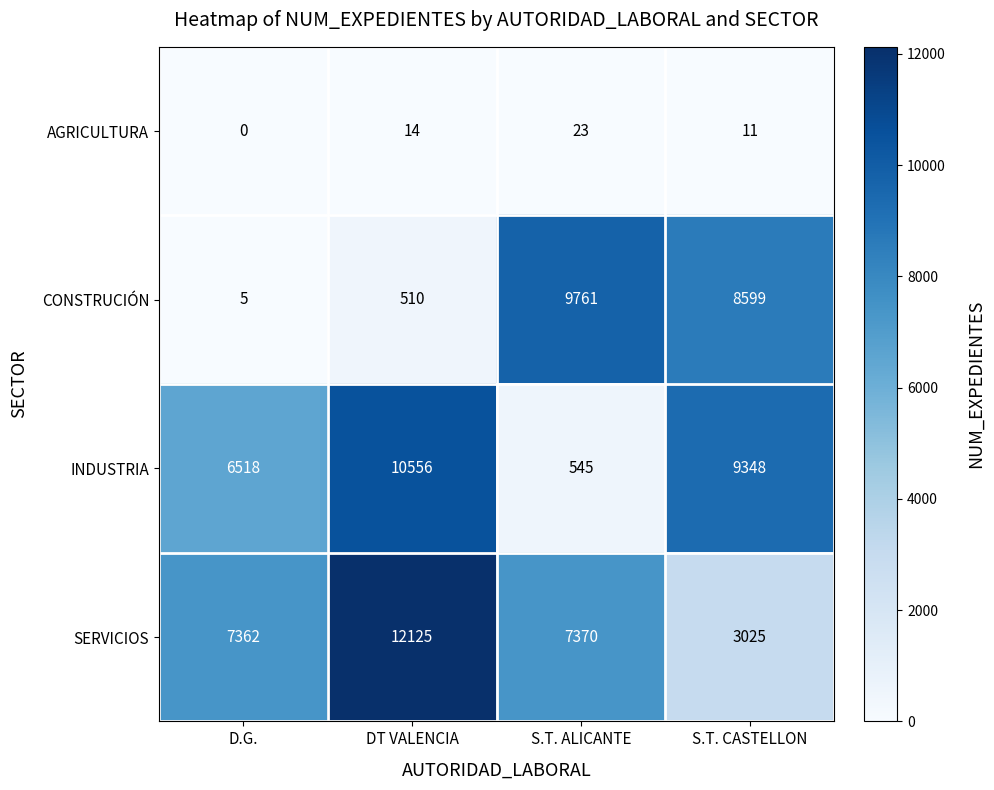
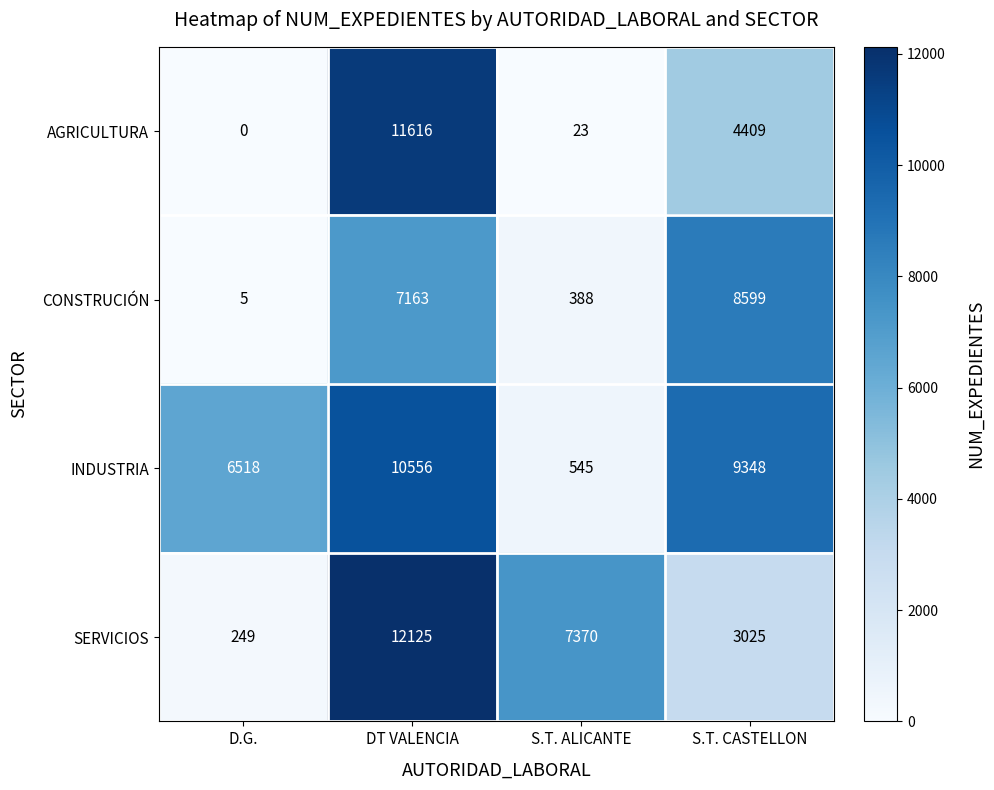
AGRICULTURA, DT VALENCIA: 14 -> 11616
AGRICULTURA, S.T. CASTELLON: 11 -> 4409
CONSTRUCIÓN, DT VALENCIA: 510 -> 7163
CONSTRUCIÓN, S.T. ALICANTE: 9761 -> 388
SERVICIOS, D.G.: 7362 -> 249
